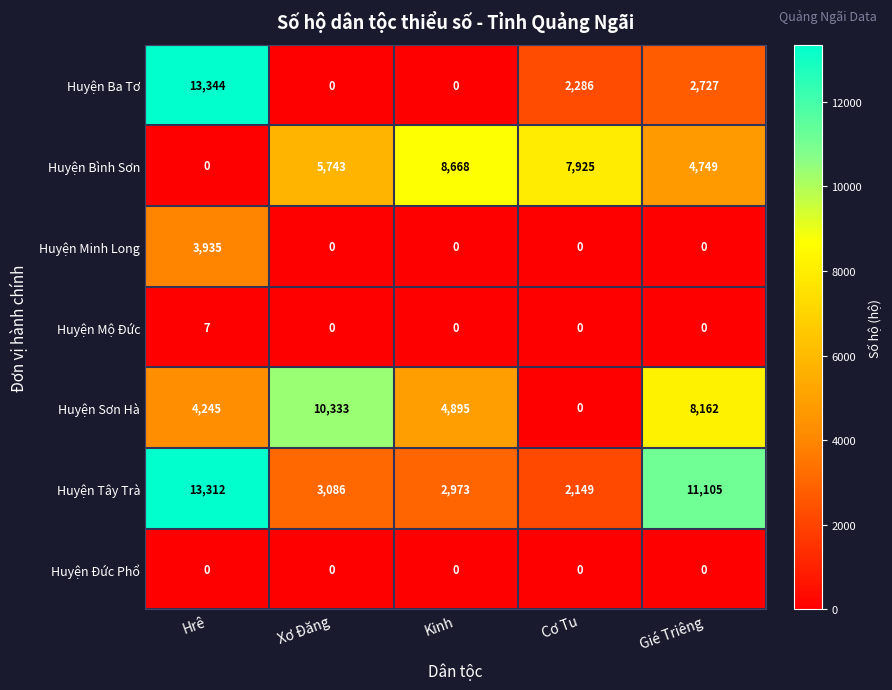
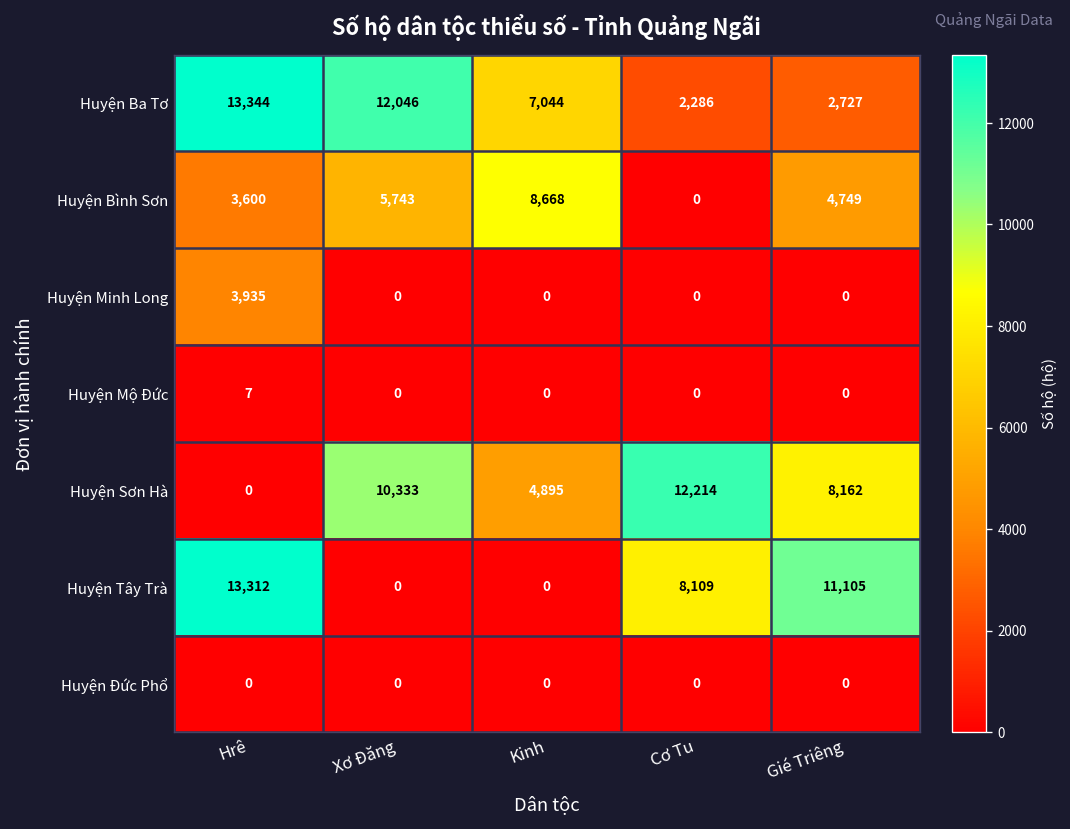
Huyện Ba Tơ, Xơ Đăng: 0 -> 12,046
Huyện Ba Tơ, Kinh: 0 -> 7,044
Huyện Bình Sơn, Hrê: 0 -> 3,600
Huyện Bình Sơn, Cơ Tu: 7,925 -> 0
Huyện Sơn Hà, Hrê: 4,245 -> 0
Huyện Sơn Hà, Cơ Tu: 0 -> 12,214
Huyện Tây Trà, Xơ Đăng: 3,086 -> 0
Huyện Tây Trà, Kinh: 2,973 -> 0
Huyện Tây Trà, Cơ Tu: 2,149 -> 8,109
